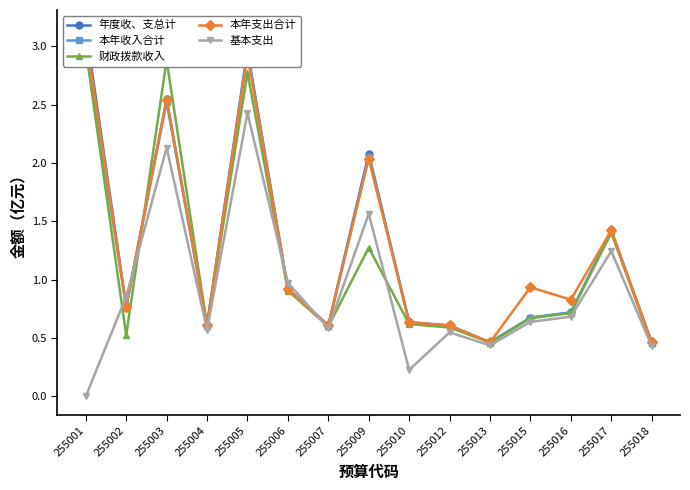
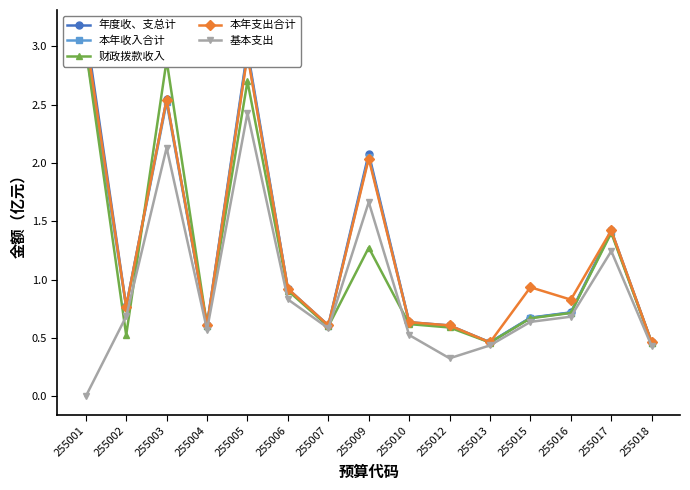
基本支出, 255002: 0.86 -> 0.69
财政拨款收入, 255005: 2.77 -> 2.70
基本支出, 255006: 0.97 -> 0.83
基本支出, 255009: 1.56 -> 1.66
基本支出, 255010: 0.23 -> 0.53
基本支出, 255012: 0.55 -> 0.33
